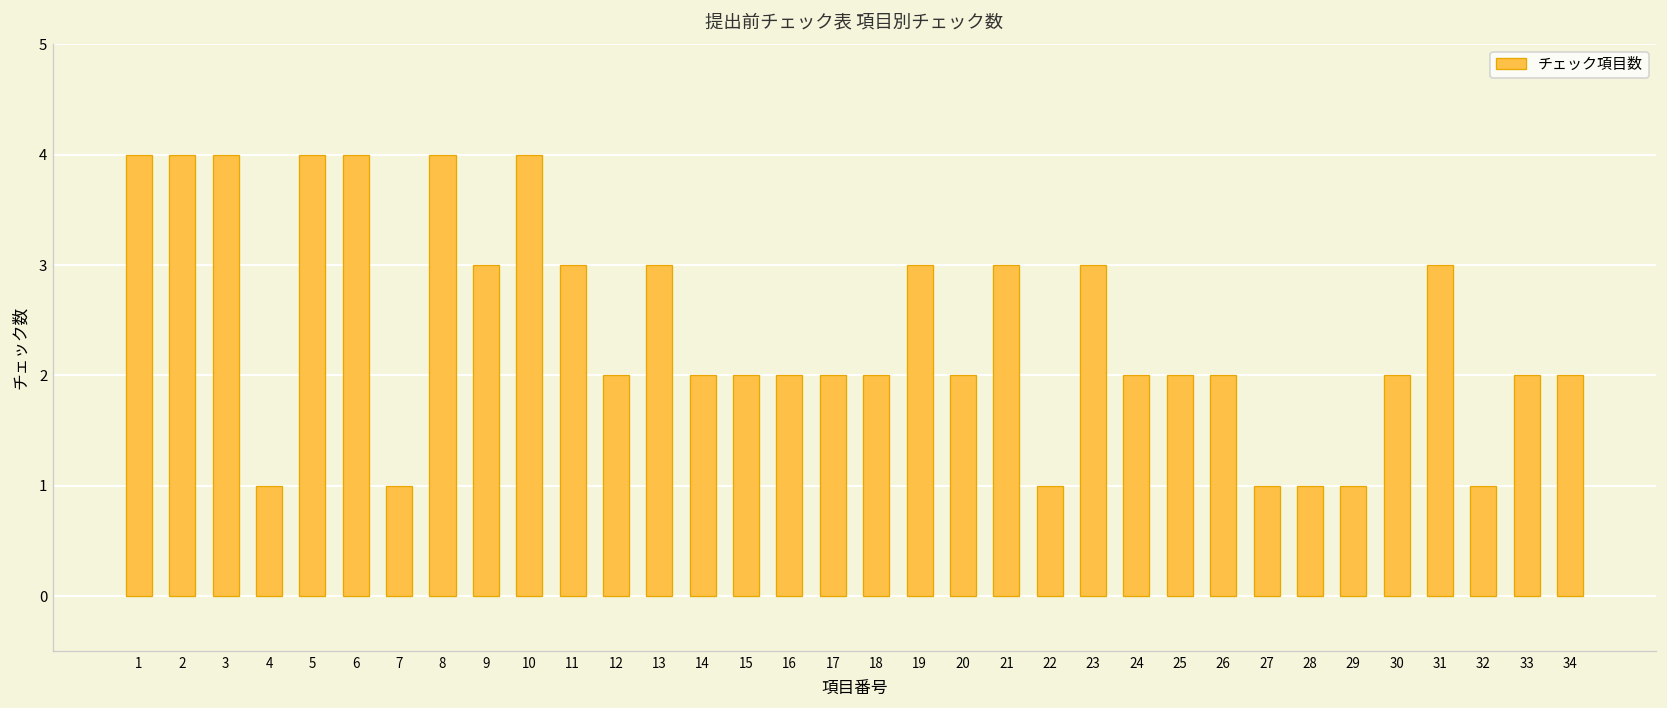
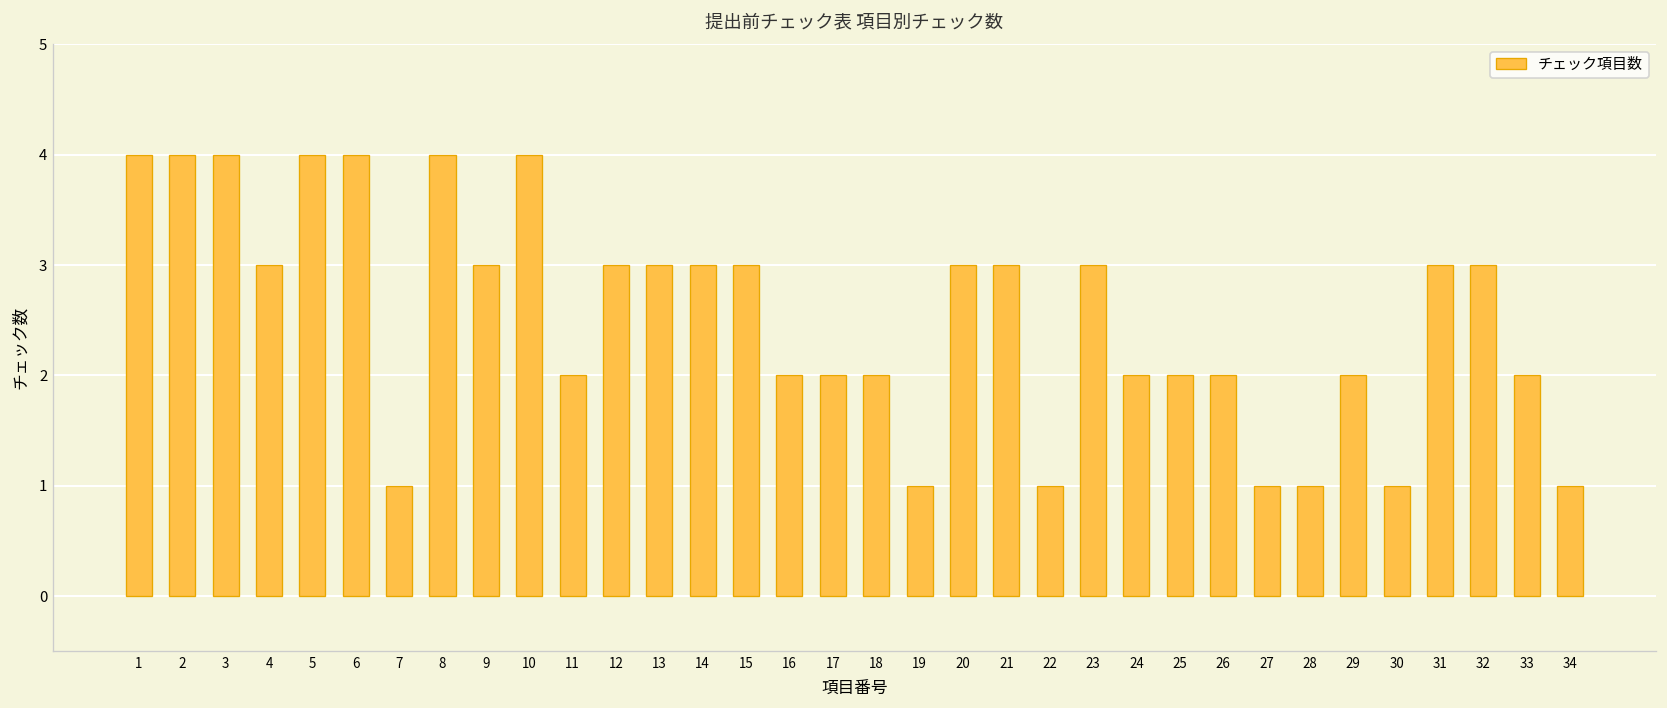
4: 1 -> 3
11: 3 -> 2
12: 2 -> 3
14: 2 -> 3
15: 2 -> 3
19: 3 -> 1
20: 2 -> 3
29: 1 -> 2
30: 2 -> 1
32: 1 -> 3
34: 2 -> 1
